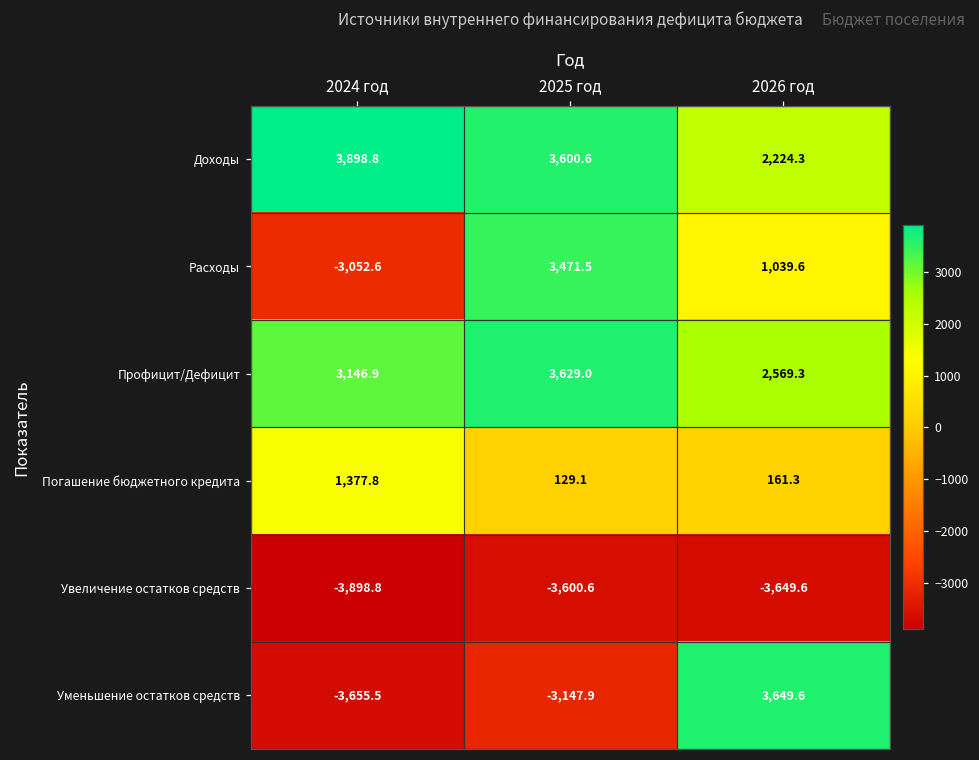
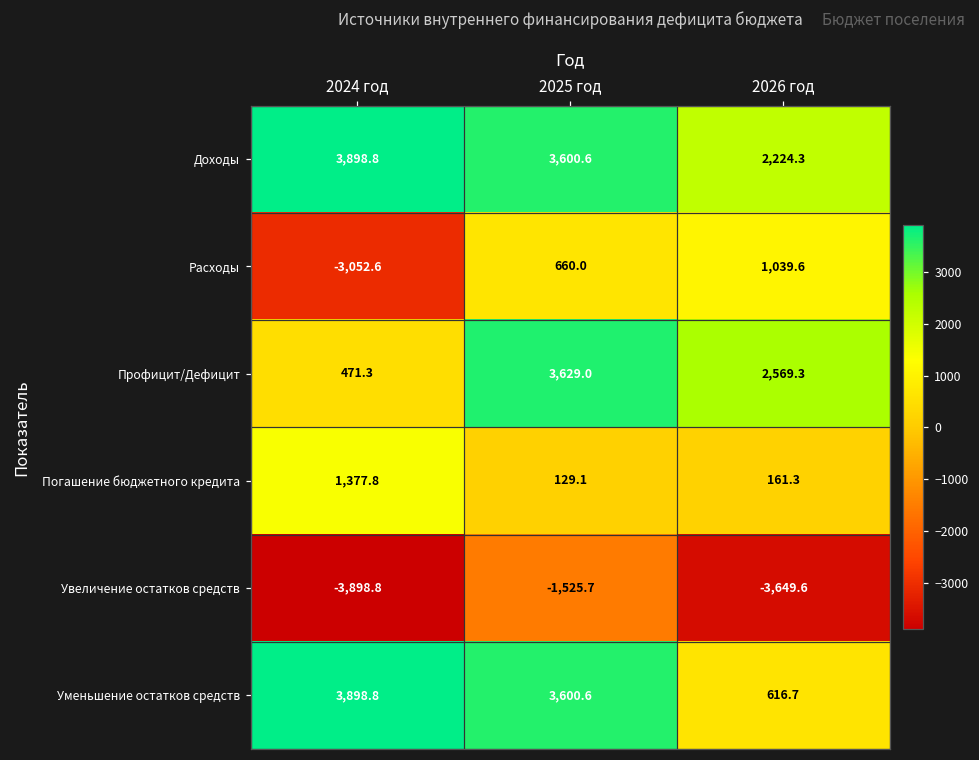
Расходы, 2025 год: 3,471.5 -> 660.0
Профицит/Дефицит, 2024 год: 3,146.9 -> 471.3
Увеличение остатков средств, 2025 год: -3,600.6 -> -1,525.7
Уменьшение остатков средств, 2024 год: -3,655.5 -> 3,898.8
Уменьшение остатков средств, 2025 год: -3,147.9 -> 3,600.6
Уменьшение остатков средств, 2026 год: 3,649.6 -> 616.7
